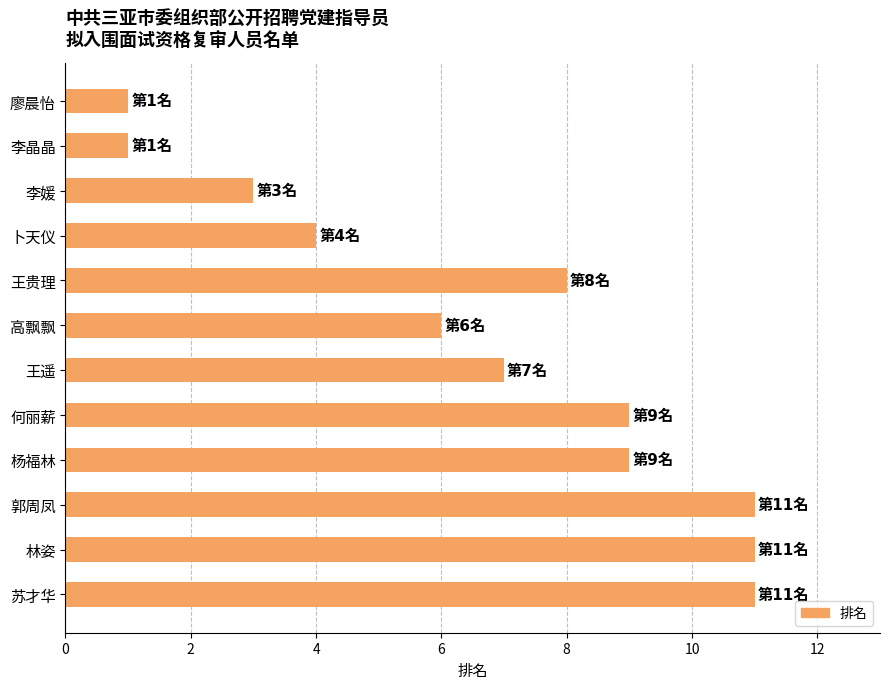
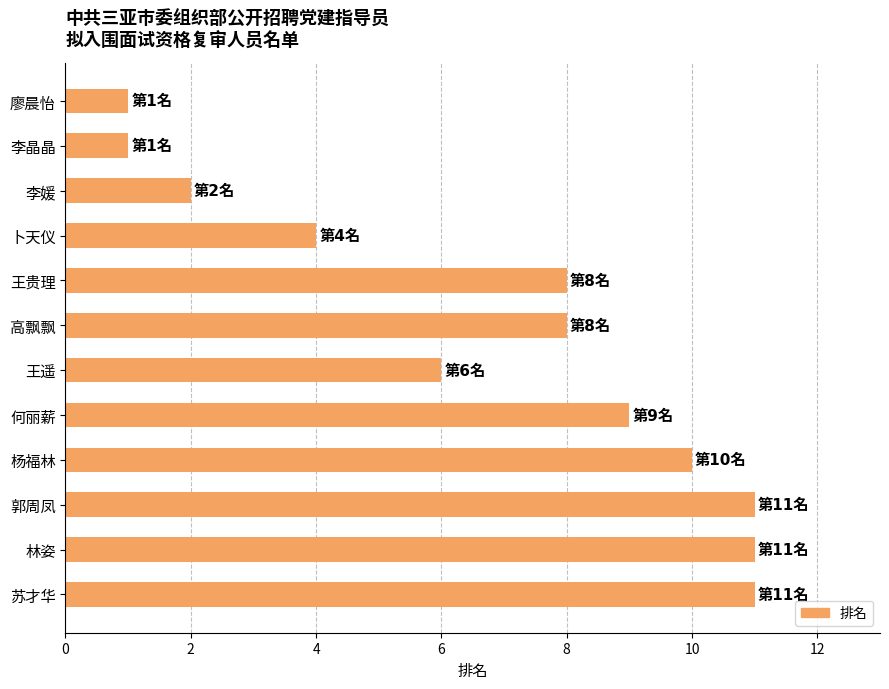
李媛: 3名 -> 2名
高飘飘: 6名 -> 8名
王遥: 7名 -> 6名
杨福林: 9名 -> 10名
